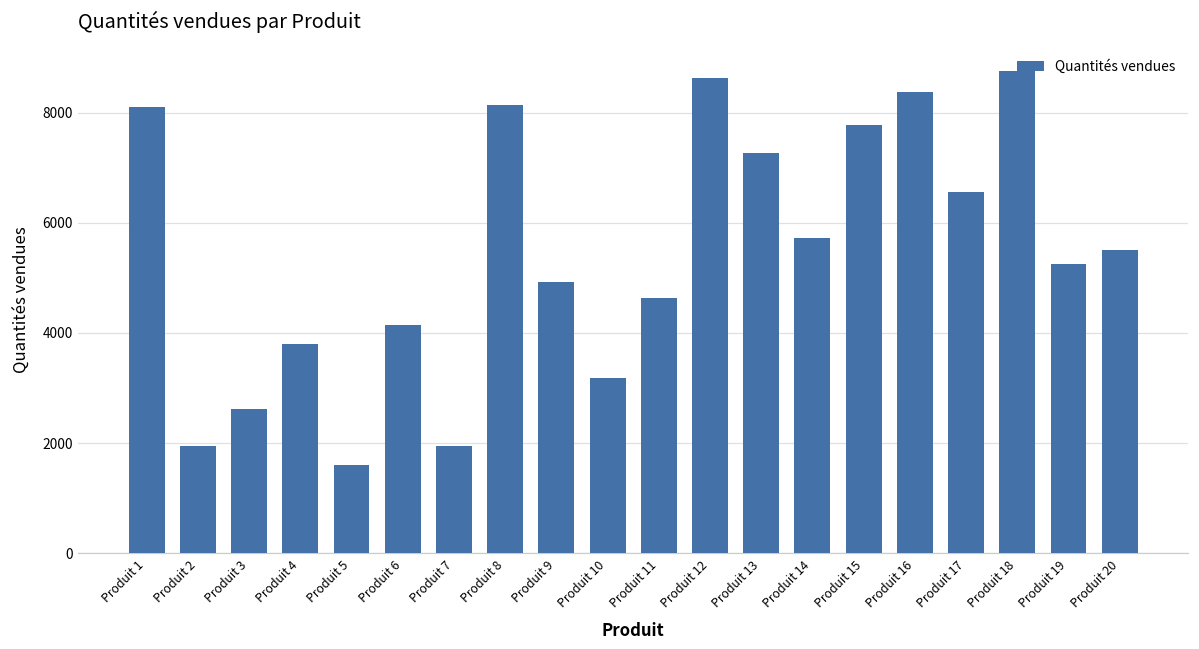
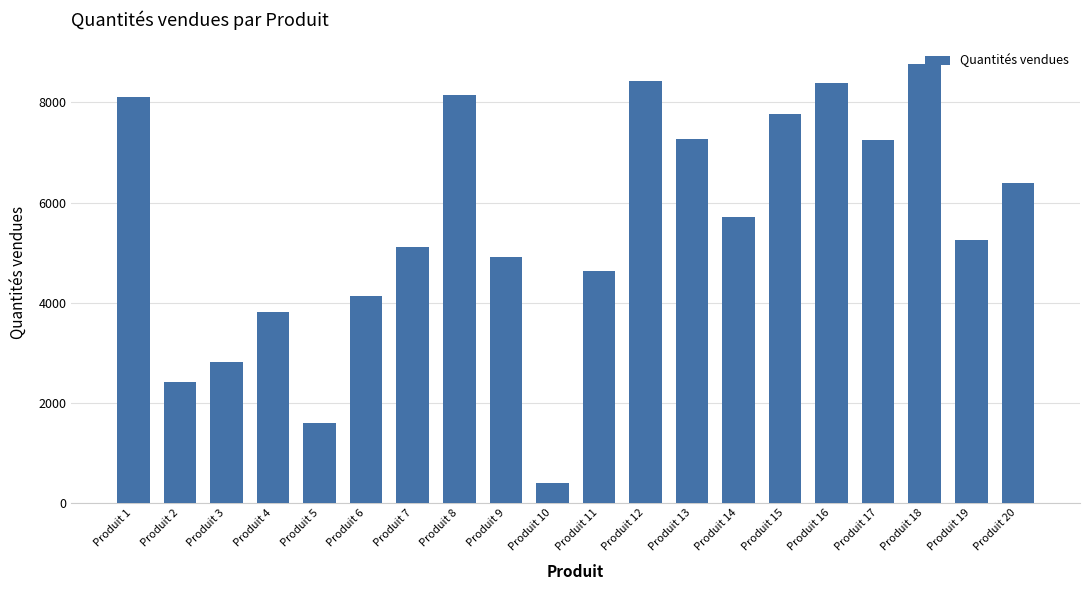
Produit 2: 2000 -> 2400
Produit 3: 2600 -> 2800
Produit 7: 2000 -> 5100
Produit 10: 3200 -> 400
Produit 12: 8600 -> 8400
Produit 17: 6600 -> 7200
Produit 20: 5500 -> 6400
